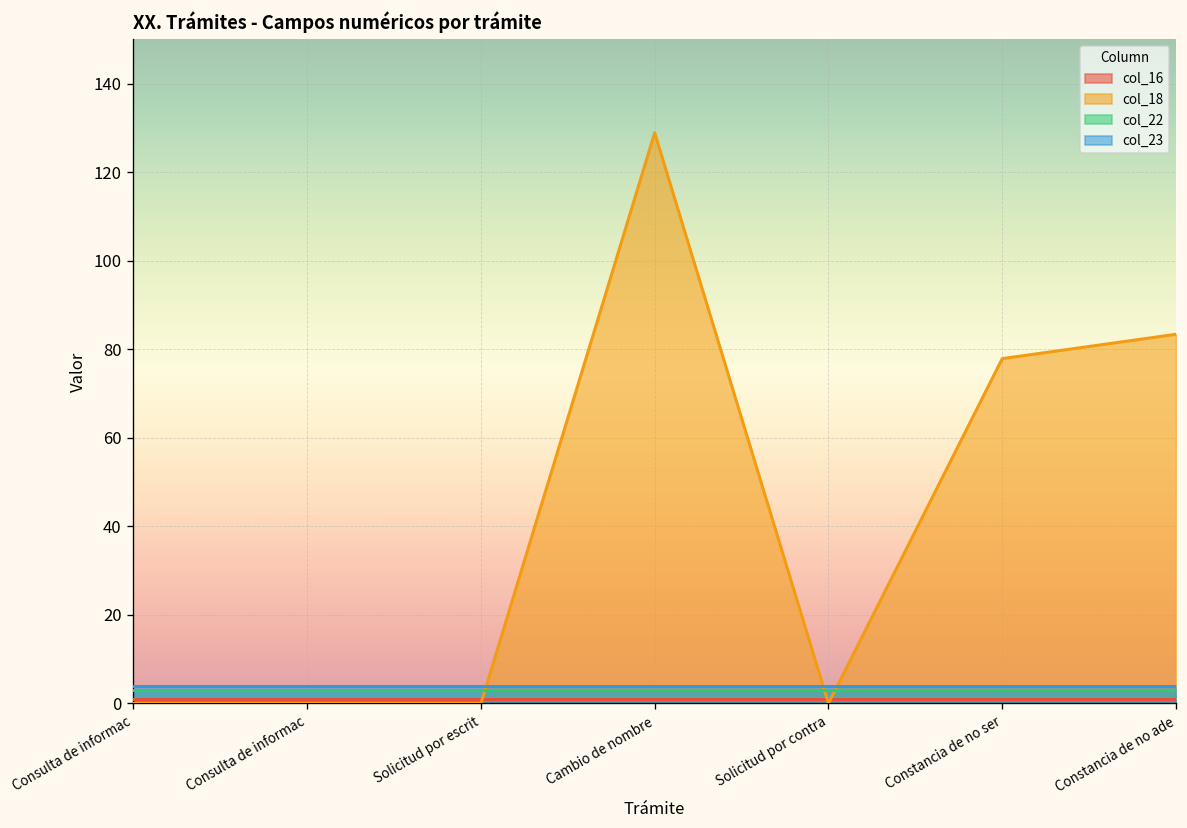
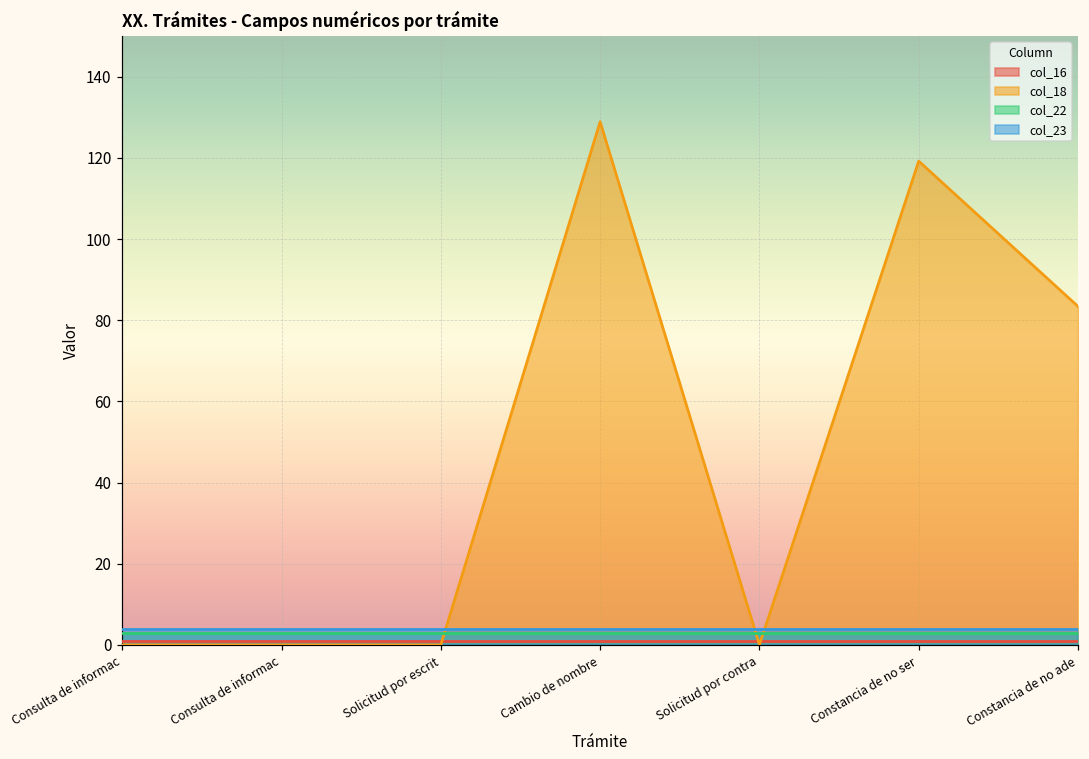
col_18, Constancia de no ser: 78 -> 119
